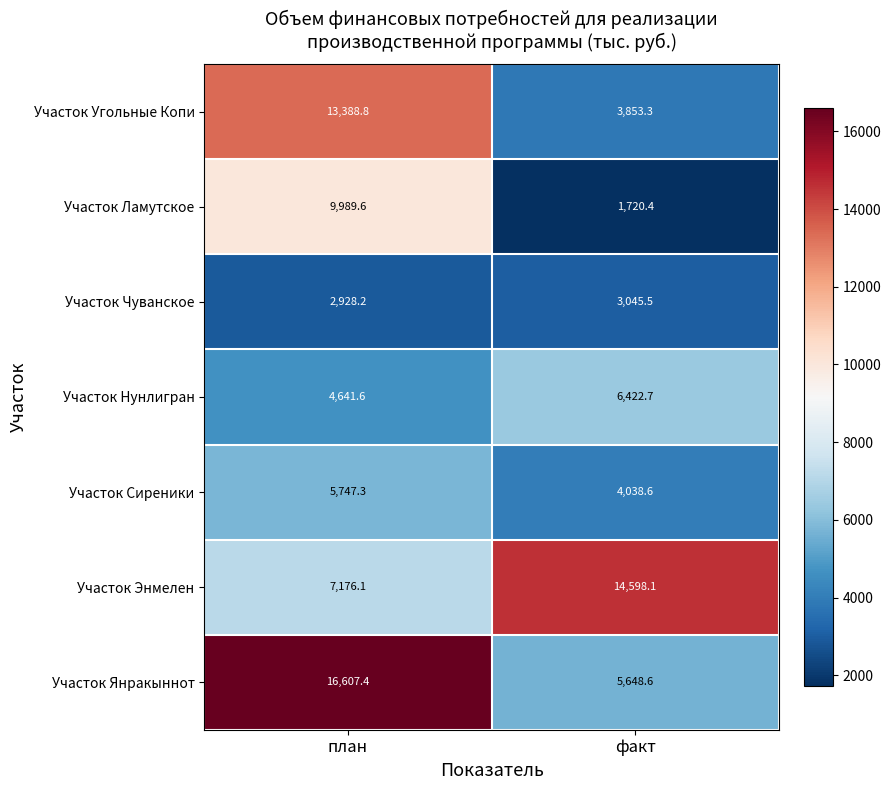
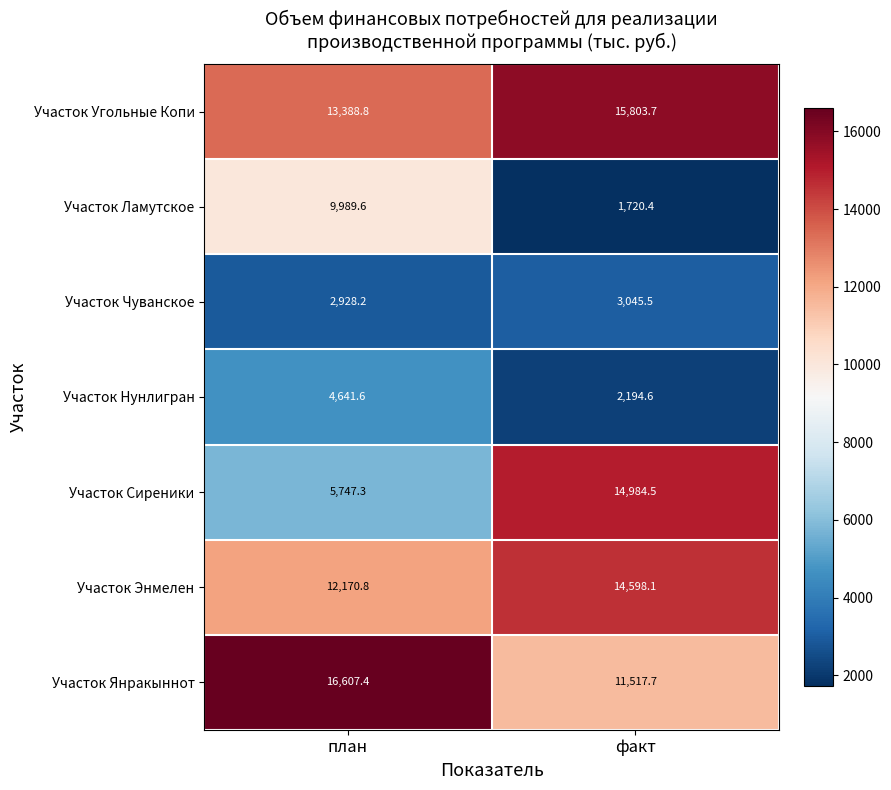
Участок Угольные Копи, факт: 3,853.3 -> 15,803.7
Участок Нунлигран, факт: 6,422.7 -> 2,194.6
Участок Сиреники, факт: 4,038.6 -> 14,984.5
Участок Энмелен, план: 7,176.1 -> 12,170.8
Участок Янракыннот, факт: 5,648.6 -> 11,517.7
